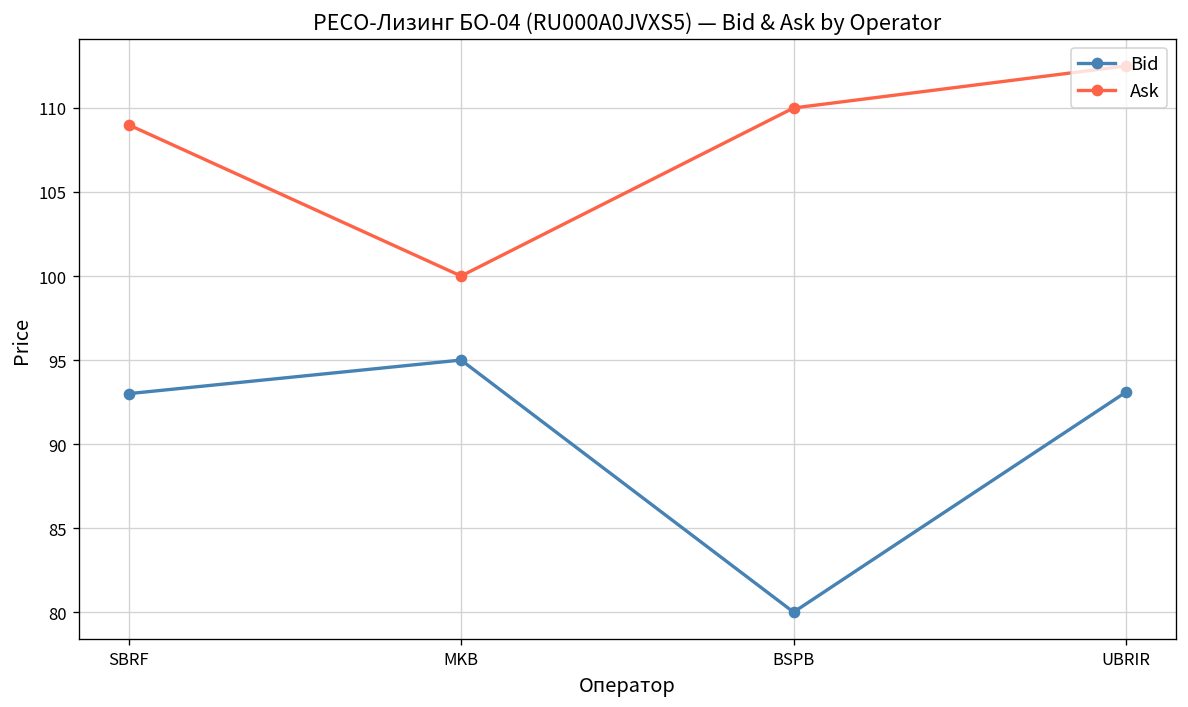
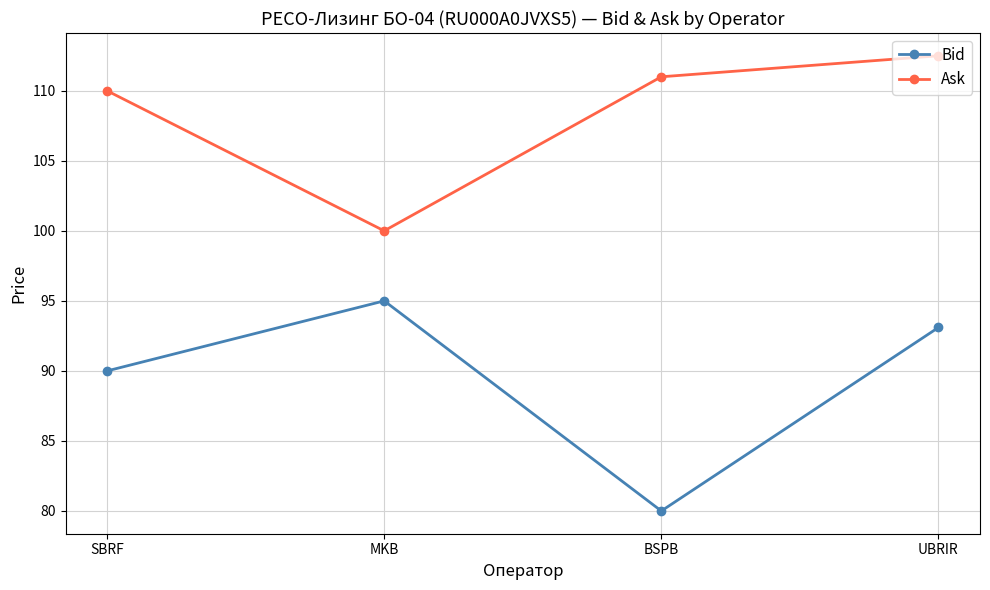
Bid, SBRF: 93 -> 90
Ask, SBRF: 109 -> 110
Ask, BSPB: 110 -> 111
